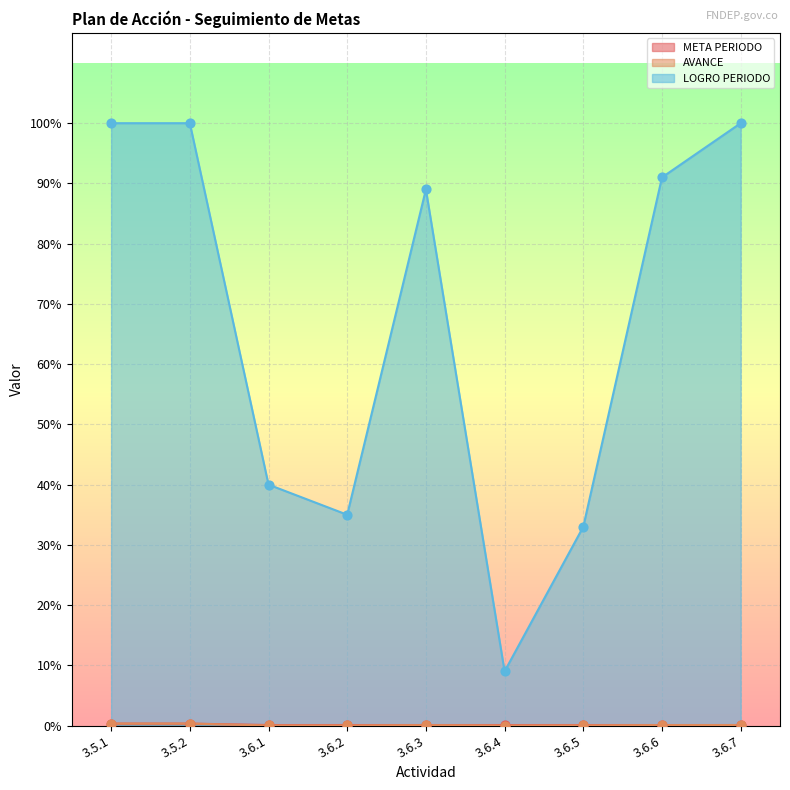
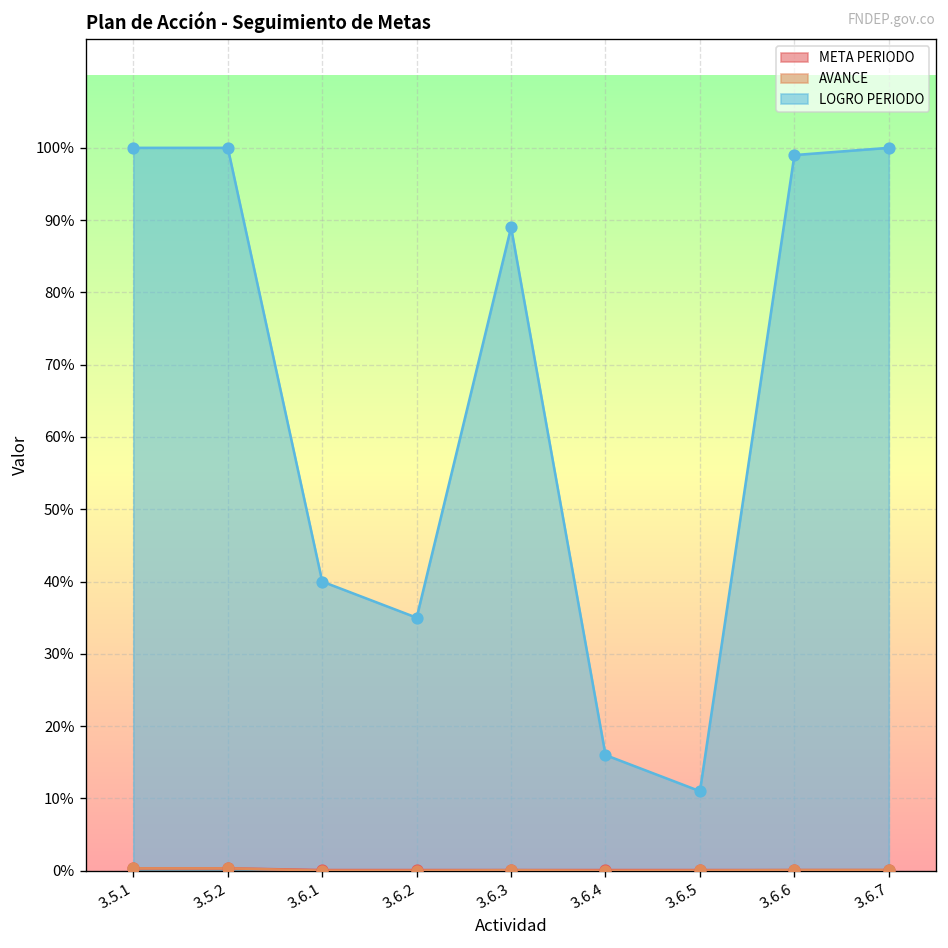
LOGRO PERIODO, 3.6.4: 9% -> 16%
LOGRO PERIODO, 3.6.5: 33% -> 11%
LOGRO PERIODO, 3.6.6: 91% -> 99%
